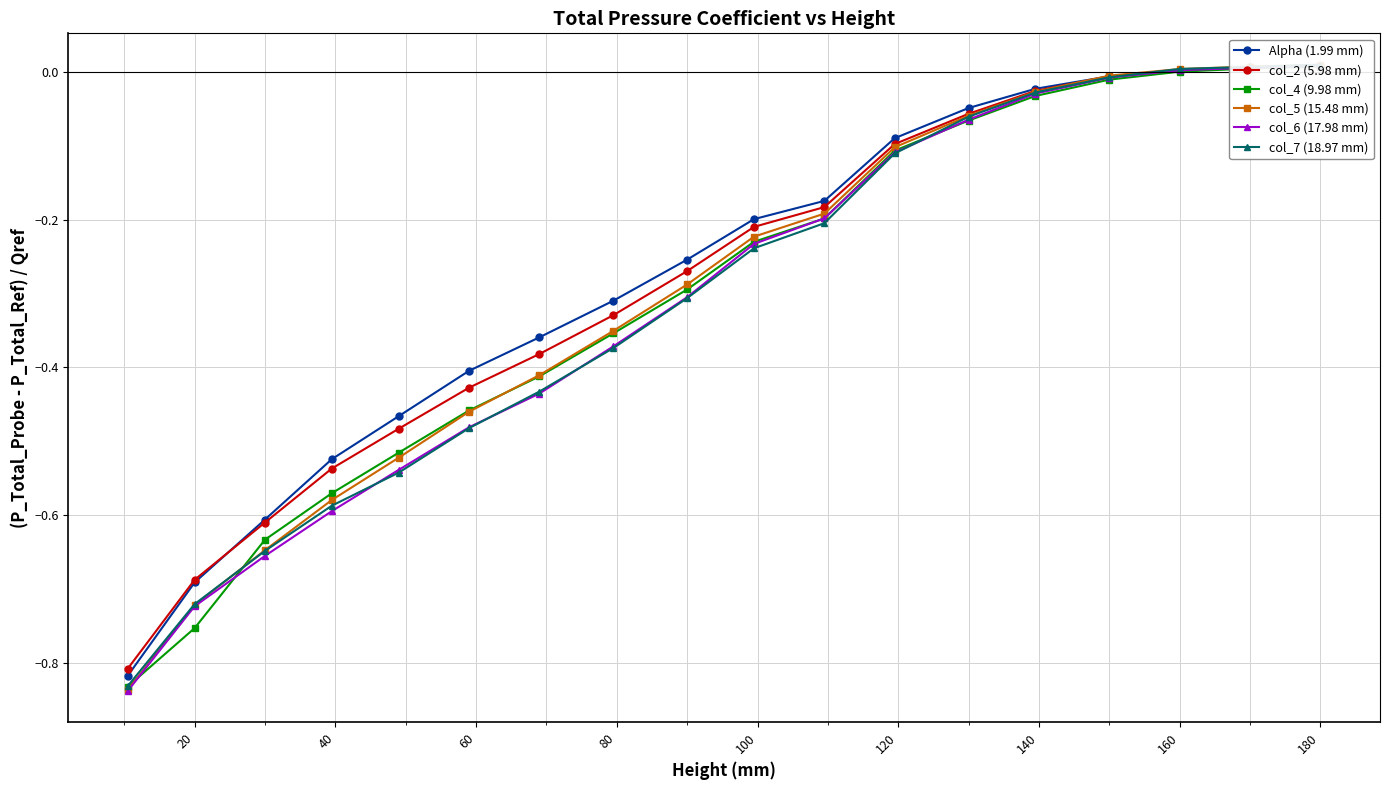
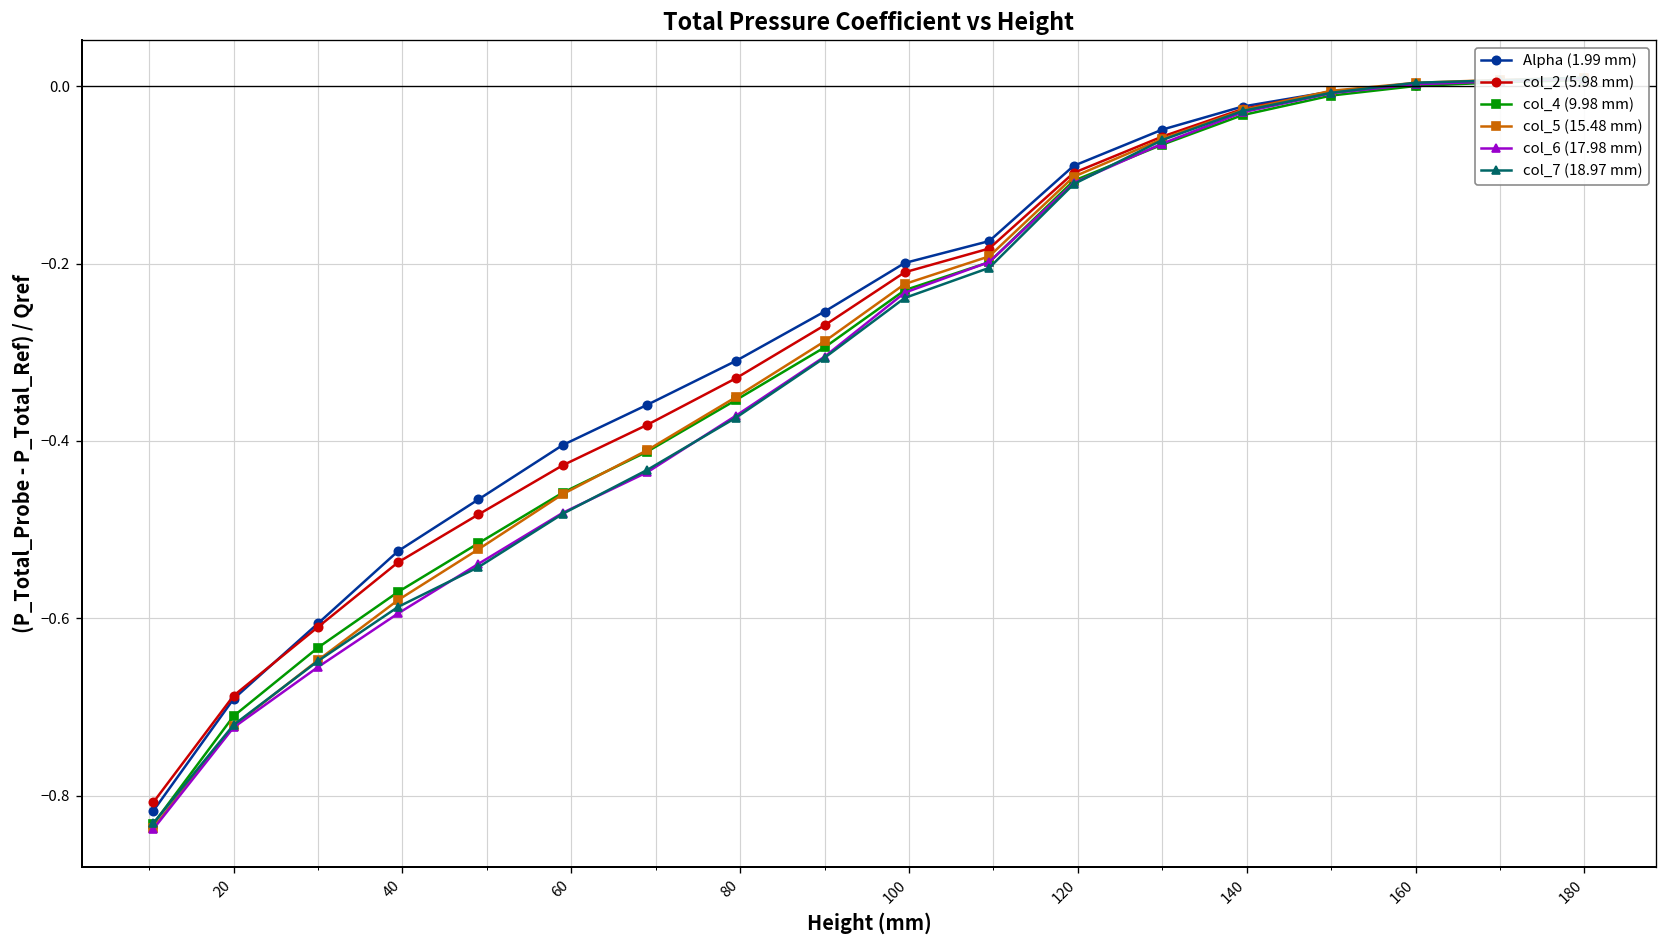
col_4 (9.98 mm), 20: -0.75 -> -0.71
